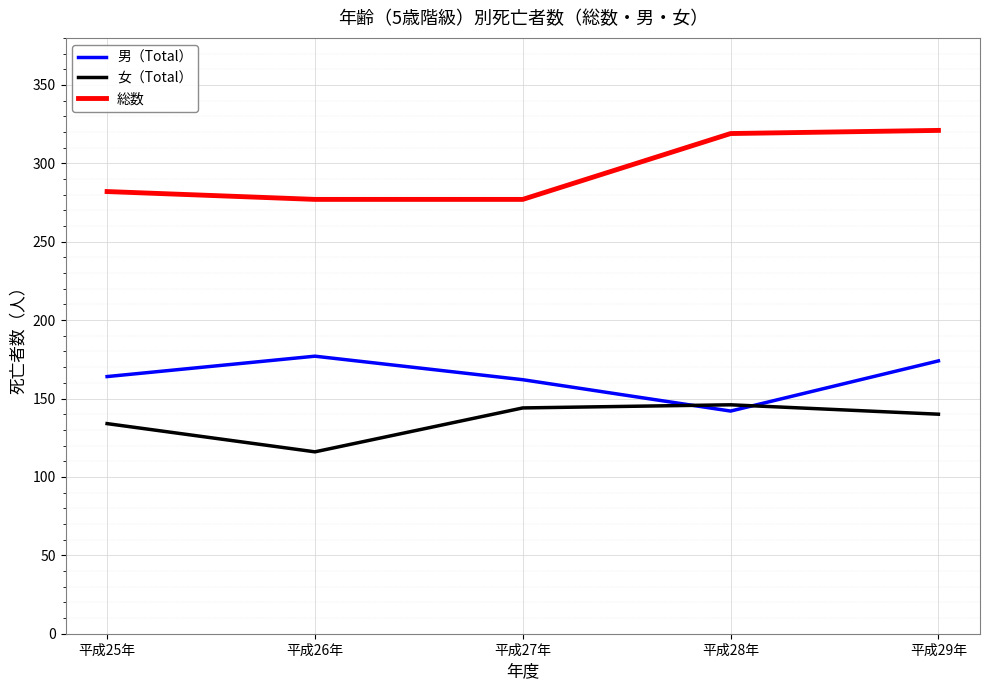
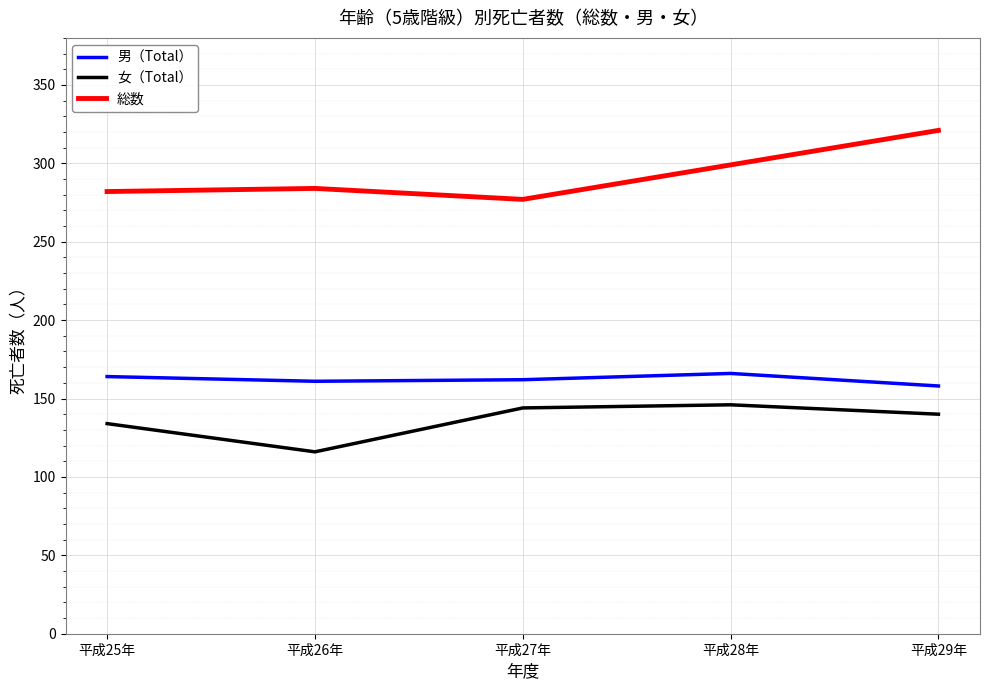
男（Total）, 平成26年: 177 -> 161
総数, 平成26年: 277 -> 284
男（Total）, 平成28年: 142 -> 166
総数, 平成28年: 319 -> 299
男（Total）, 平成29年: 174 -> 158
